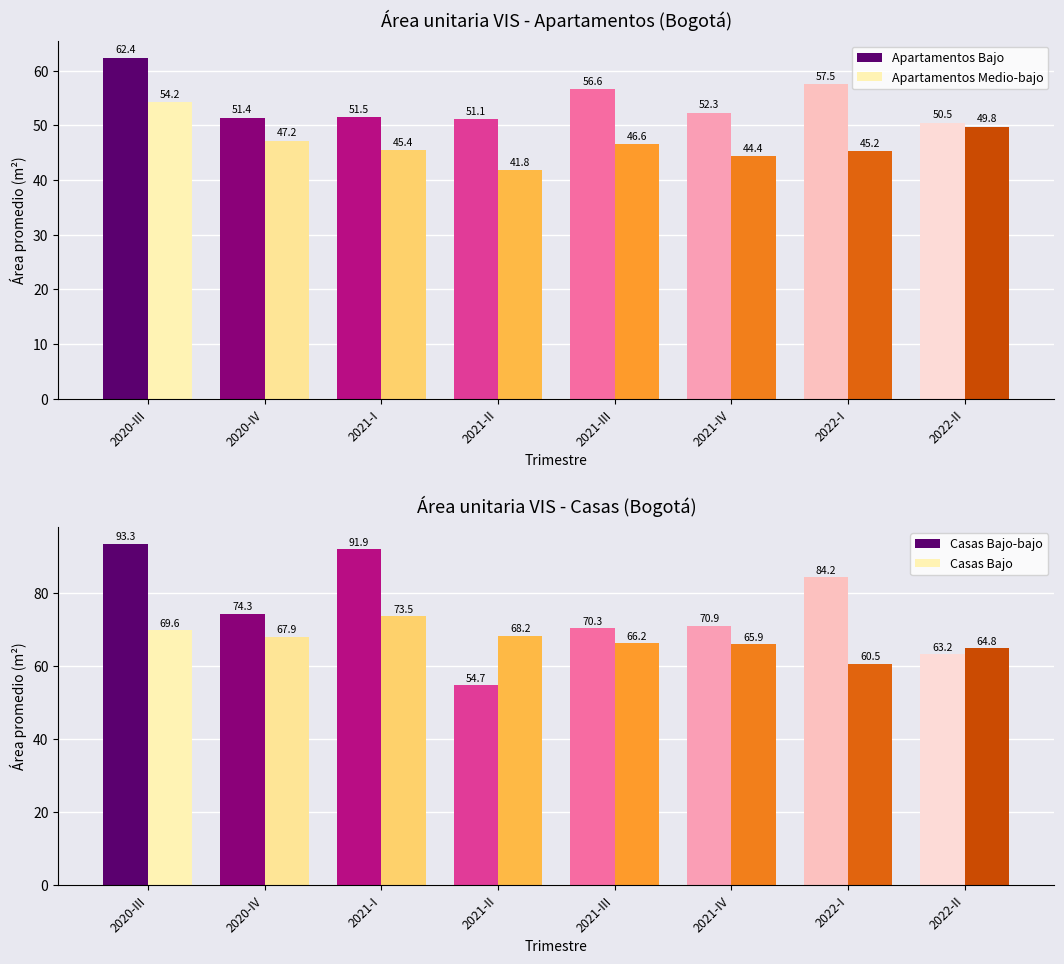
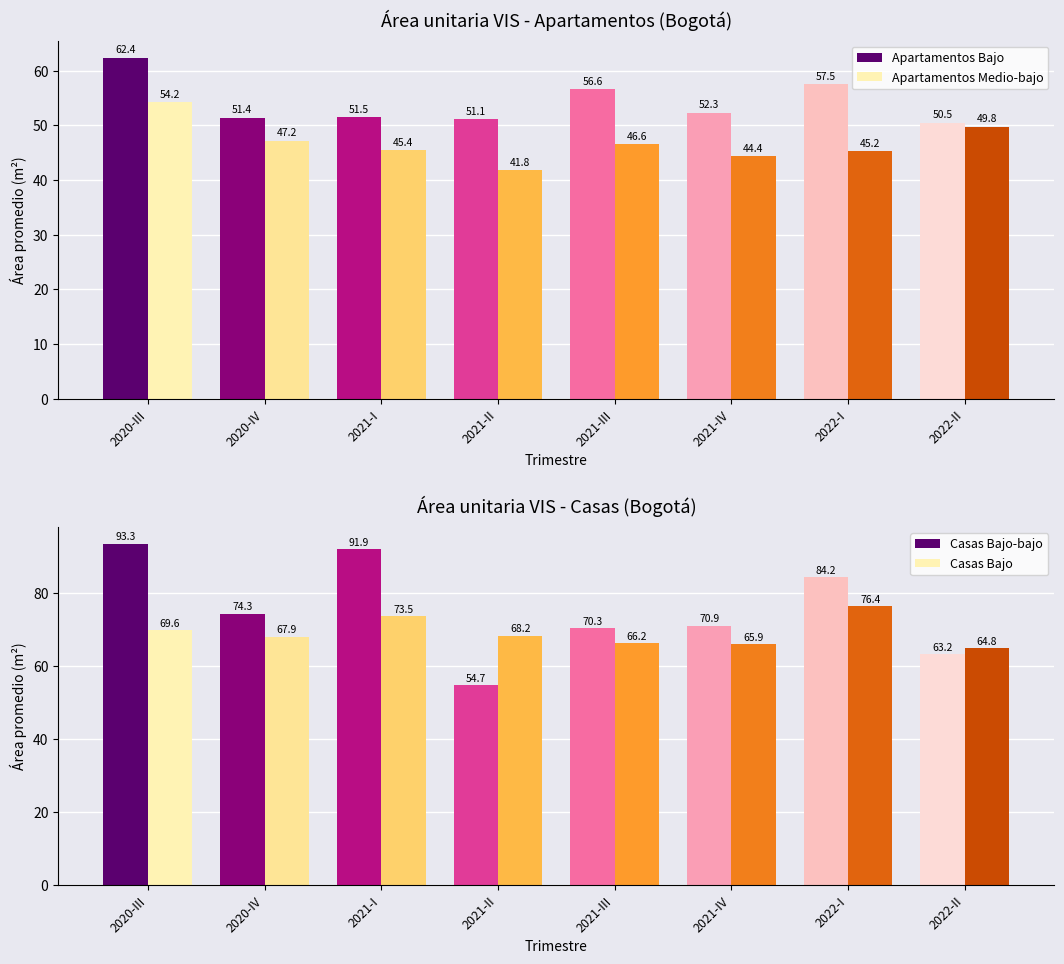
Área unitaria VIS - Casas (Bogotá), Casas Bajo, 2022-I: 60.5 -> 76.4
